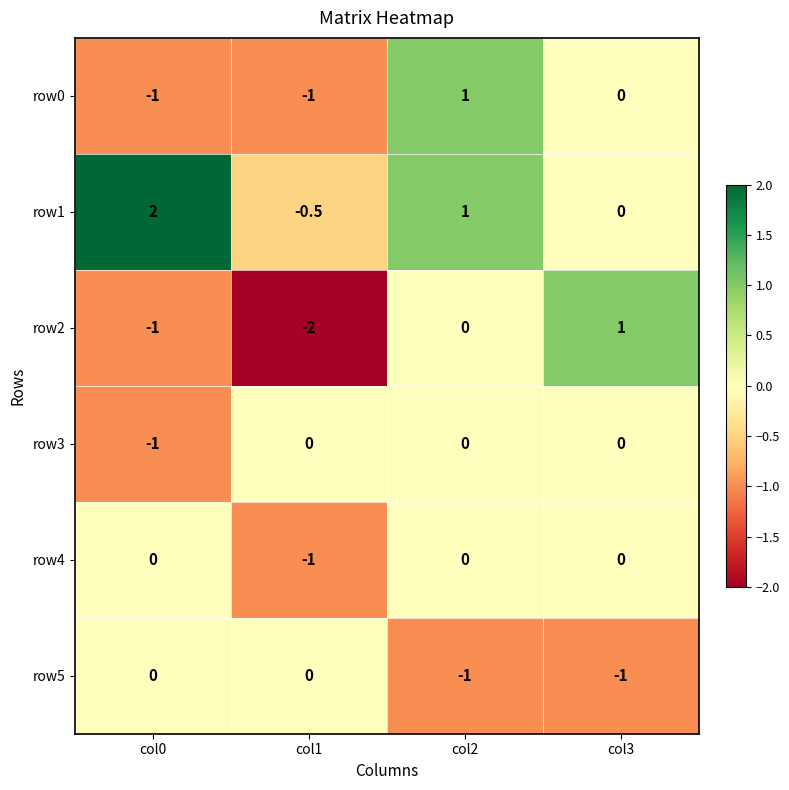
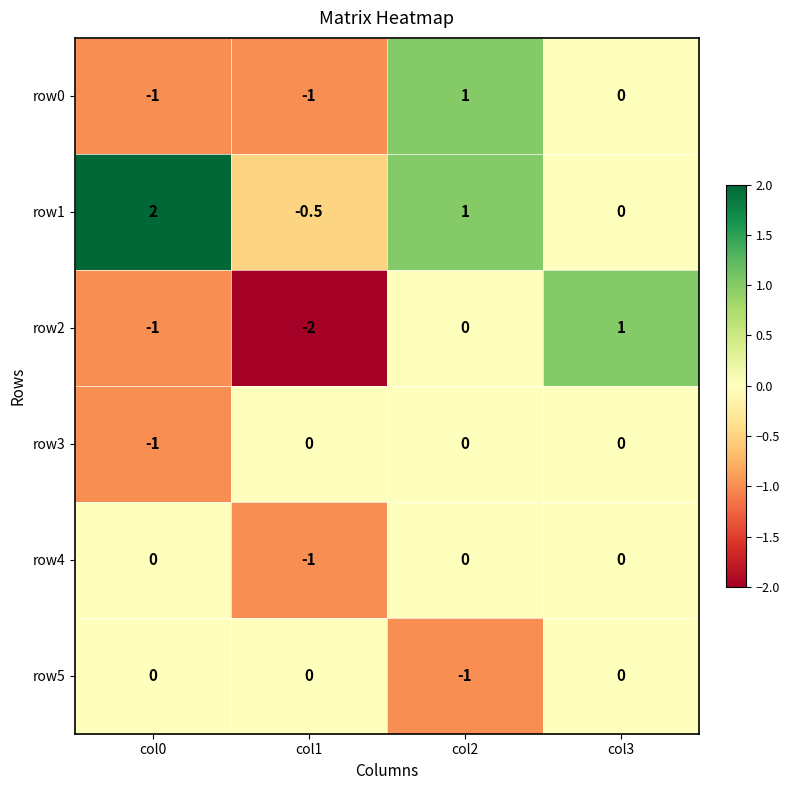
row5, col3: -1 -> 0
